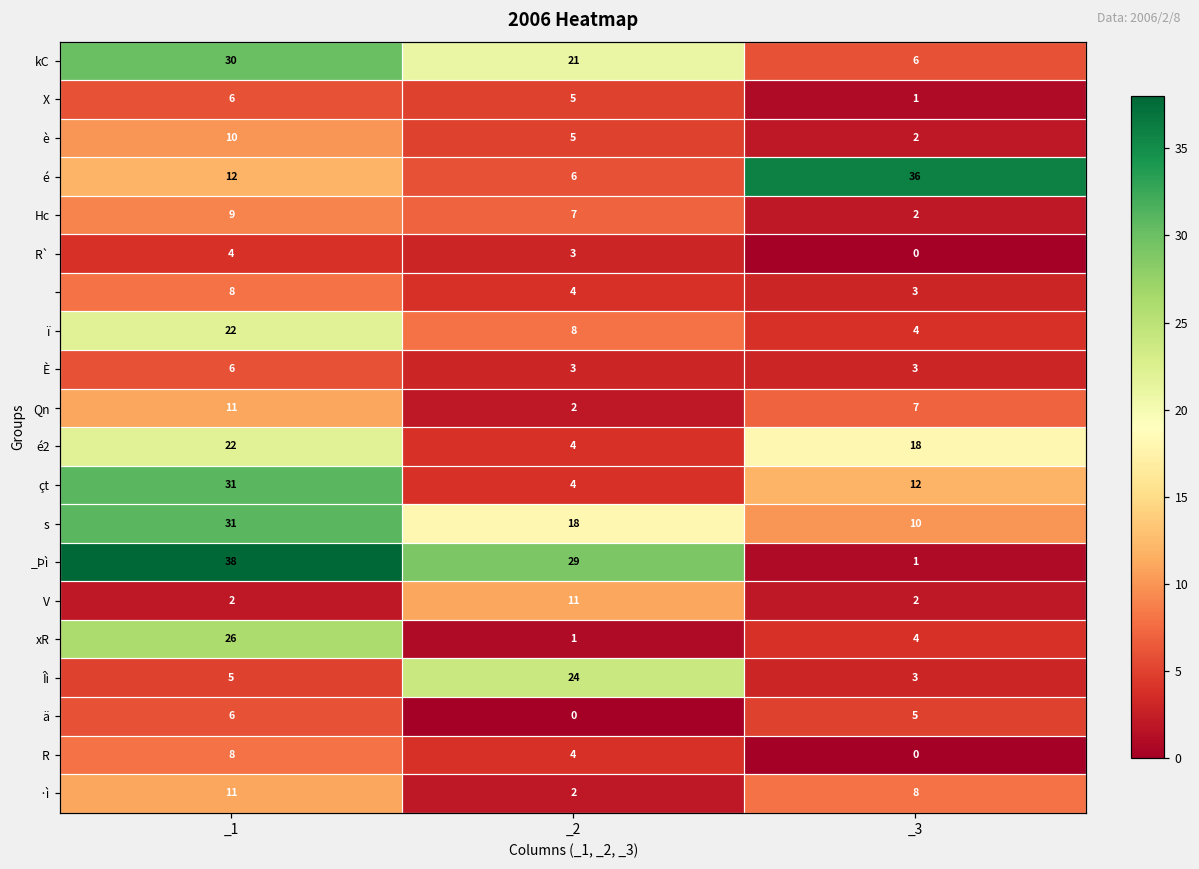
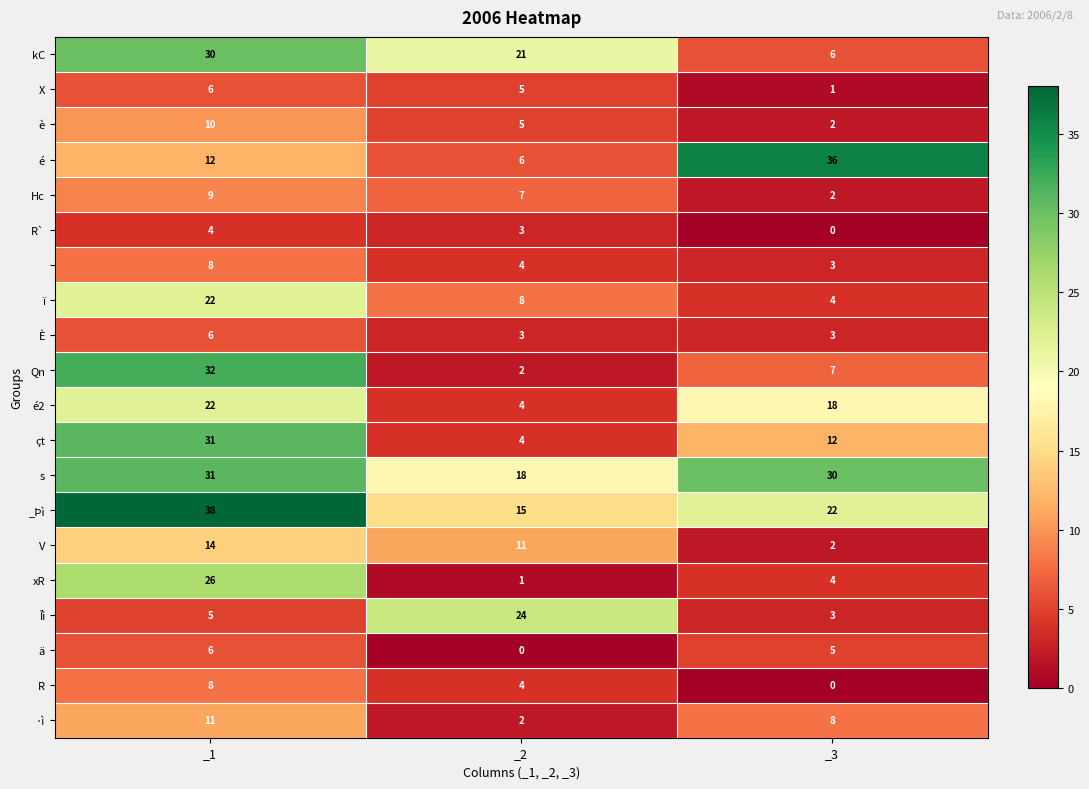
Qn, _1: 11 -> 32
s, _3: 10 -> 30
_Þì, _2: 29 -> 15
_Þì, _3: 1 -> 22
V, _1: 2 -> 14
